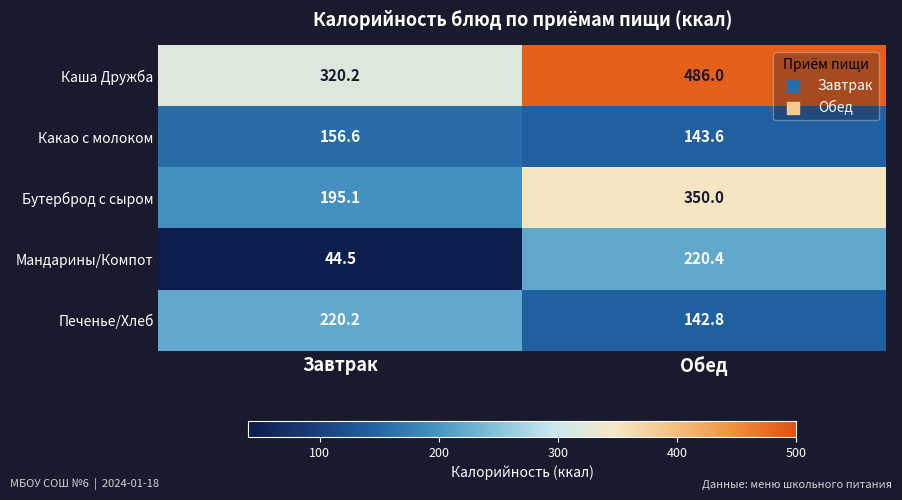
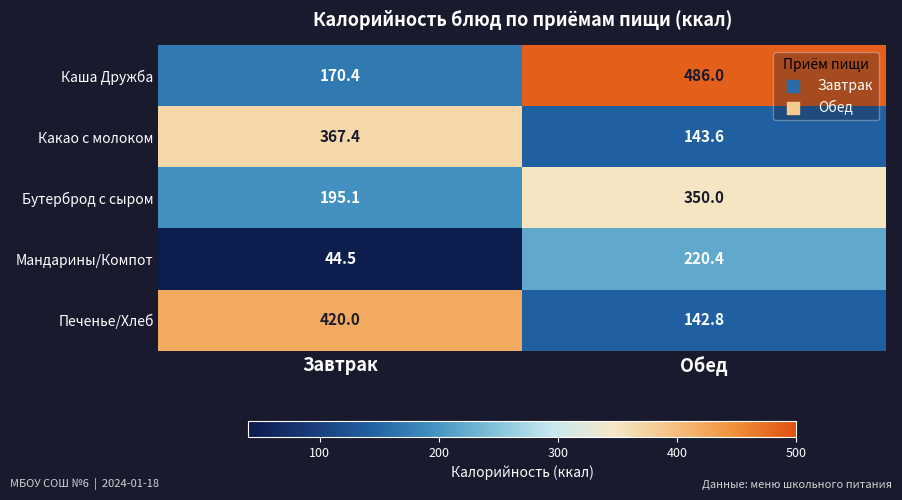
Каша Дружба, Завтрак: 320.2 -> 170.4
Какао с молоком, Завтрак: 156.6 -> 367.4
Печенье/Хлеб, Завтрак: 220.2 -> 420.0
